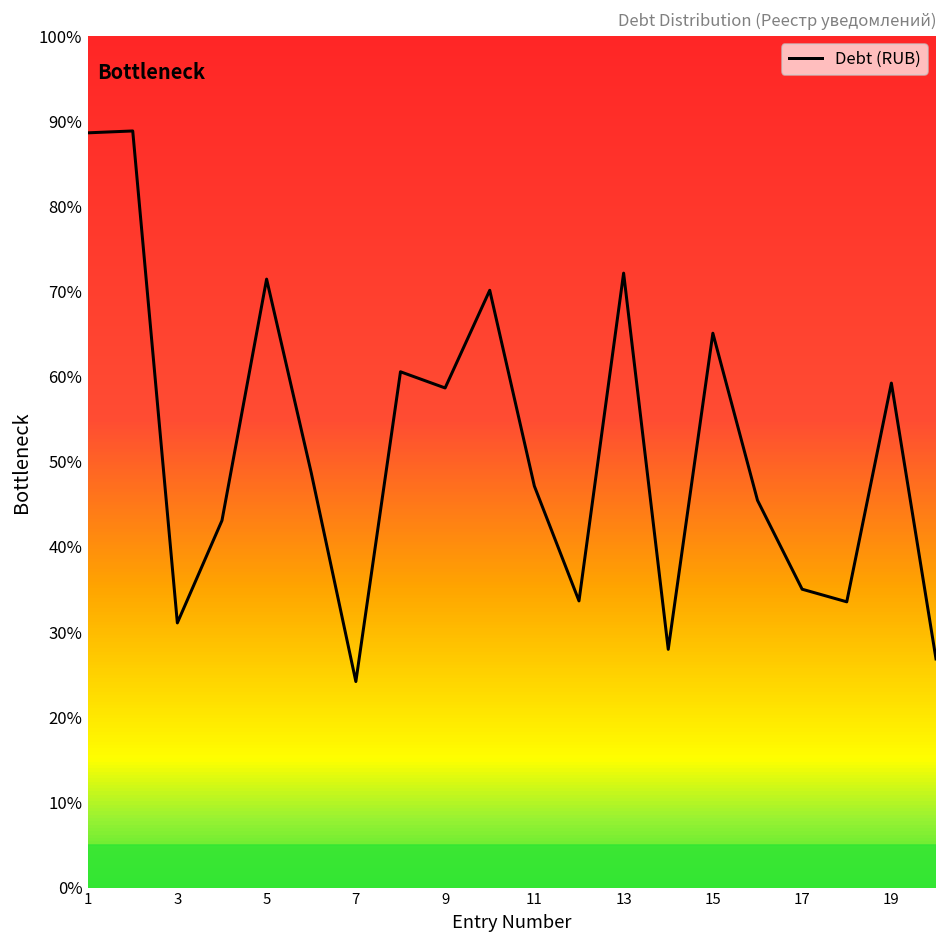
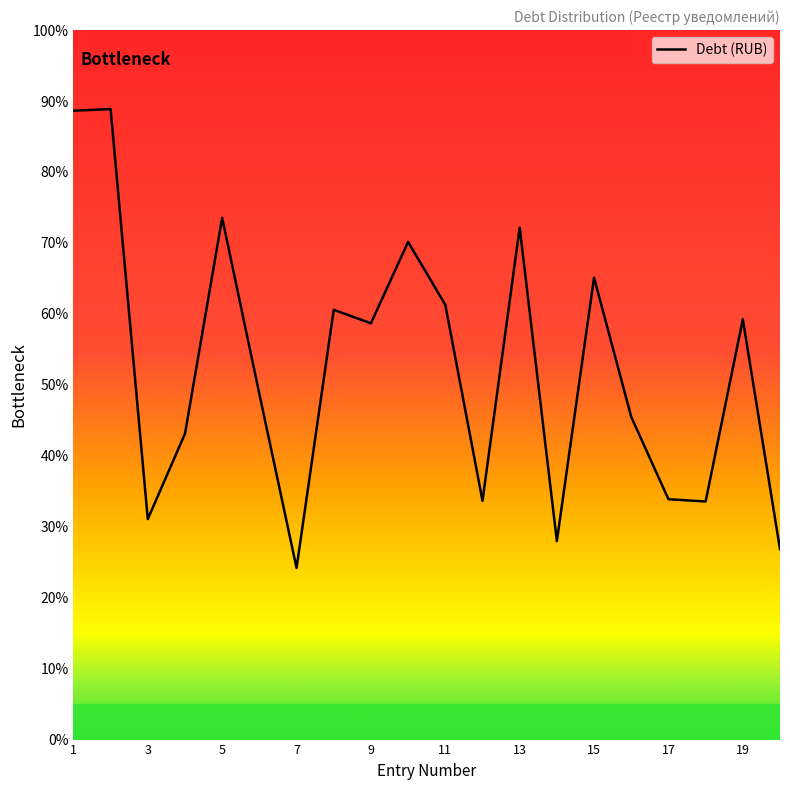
5: 71% -> 74%
11: 47% -> 61%
17: 35% -> 34%
